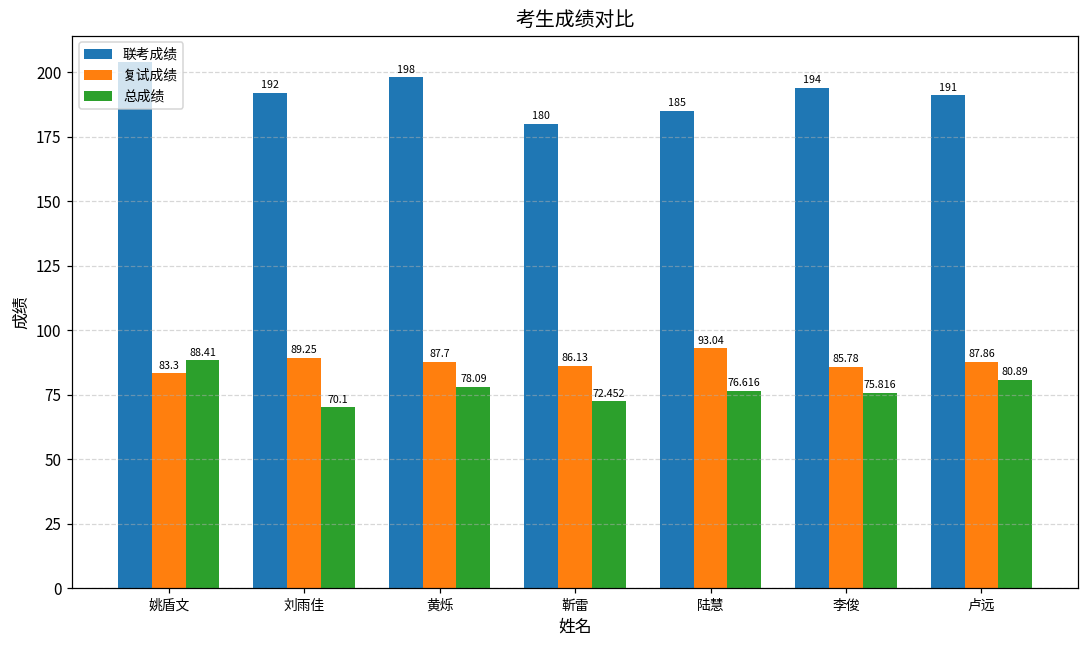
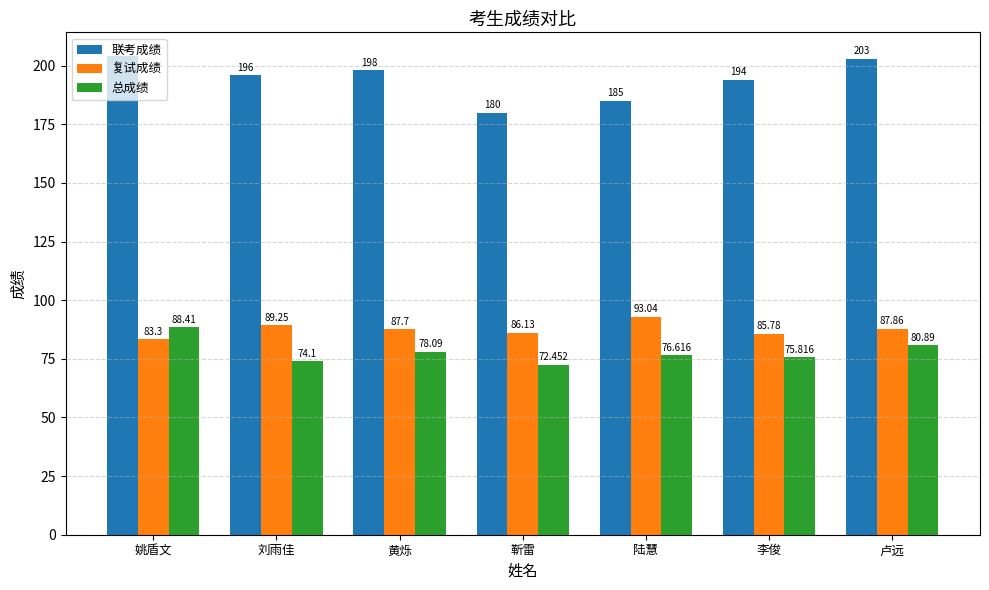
联考成绩, 刘雨佳: 192 -> 196
总成绩, 刘雨佳: 70.1 -> 74.1
联考成绩, 卢远: 191 -> 203
